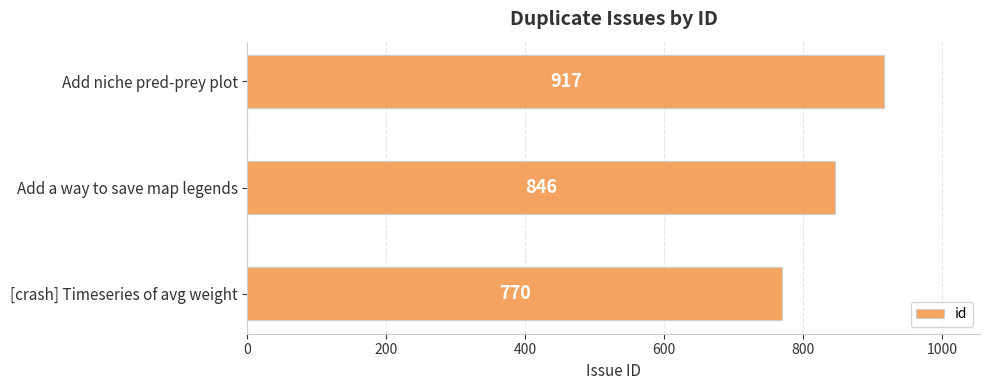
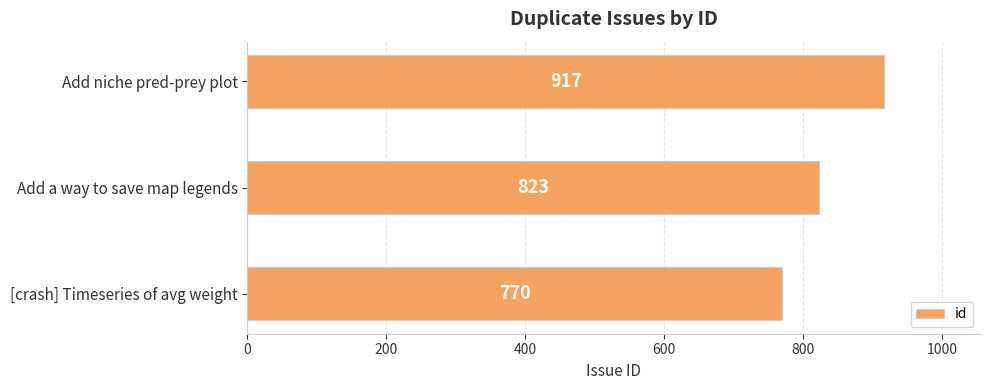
Add a way to save map legends: 846 -> 823
